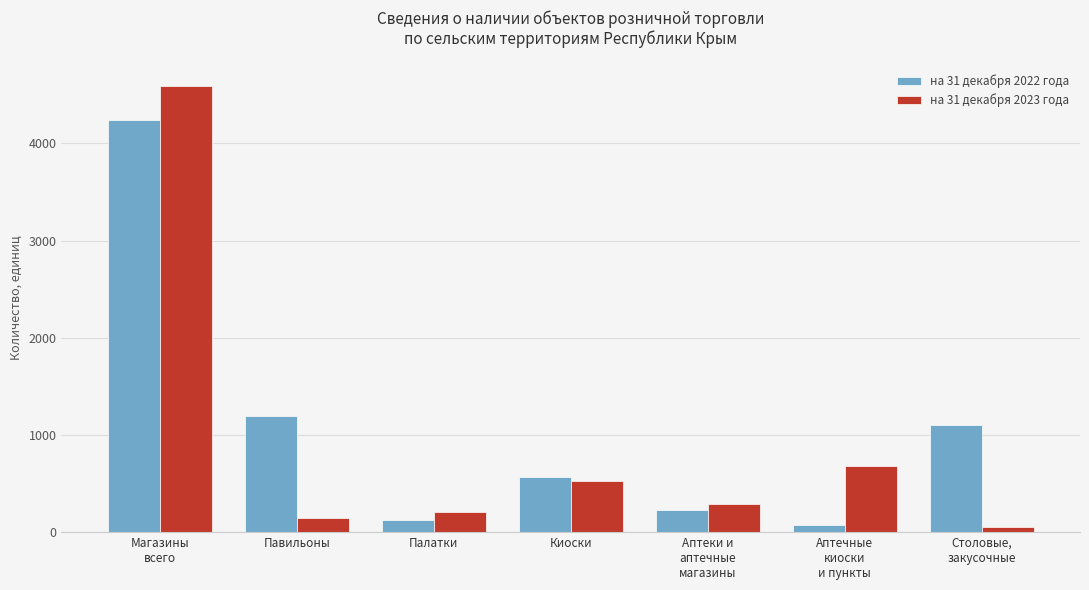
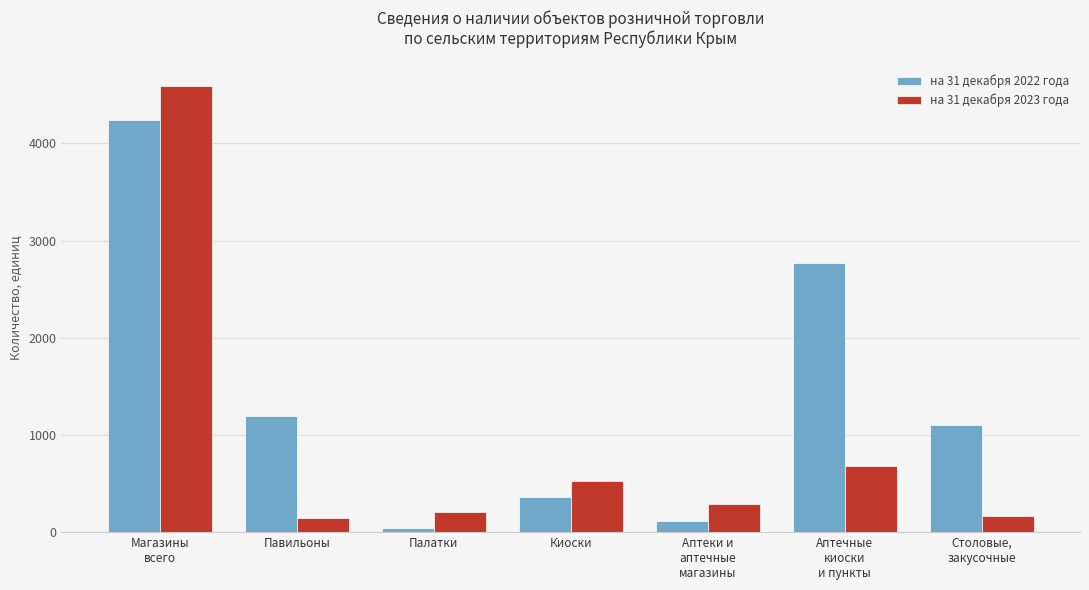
на 31 декабря 2022 года, Палатки: 100 -> 0
на 31 декабря 2022 года, Киоски: 600 -> 400
на 31 декабря 2022 года, Аптеки и аптечные магазины: 200 -> 100
на 31 декабря 2022 года, Аптечные киоски и пункты: 100 -> 2800
на 31 декабря 2023 года, Столовые, закусочные: 100 -> 200
